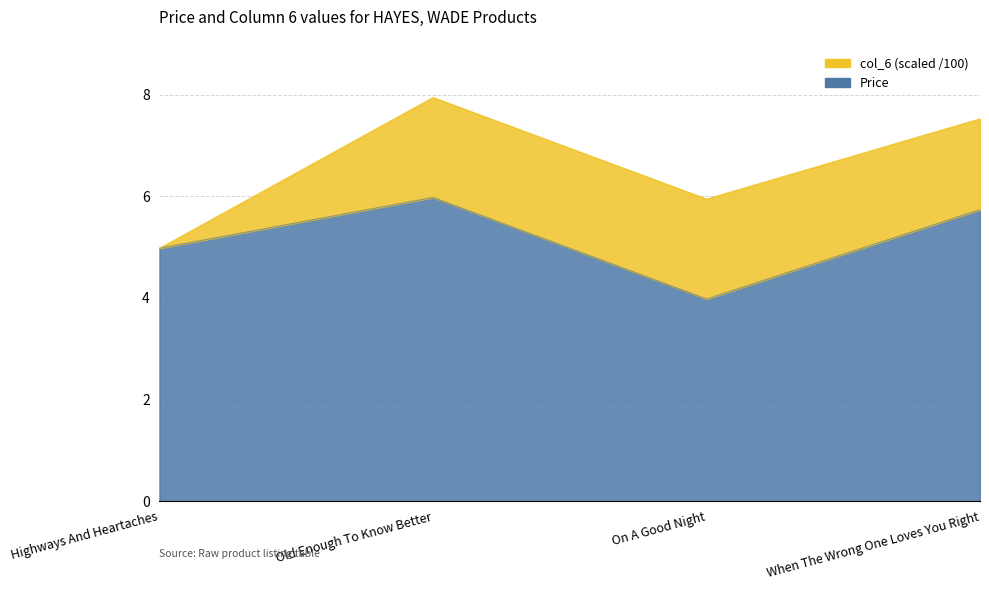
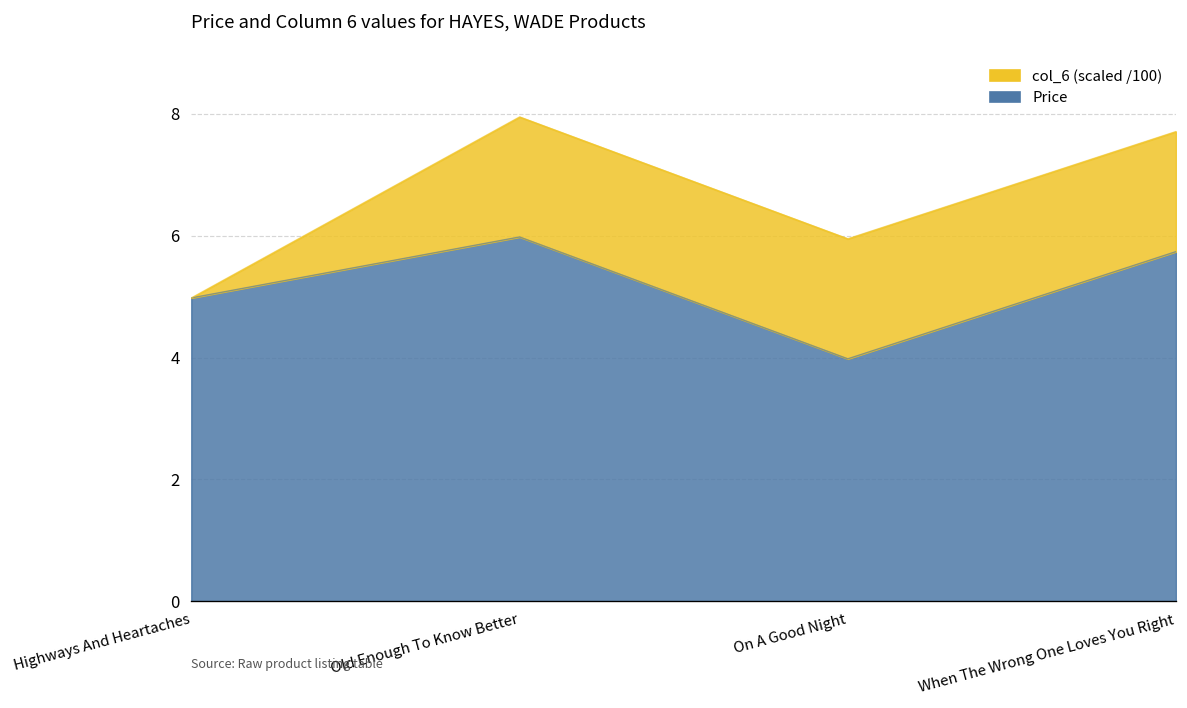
col_6 (scaled /100), When The Wrong One Loves You Right: 1.8 -> 2.0
